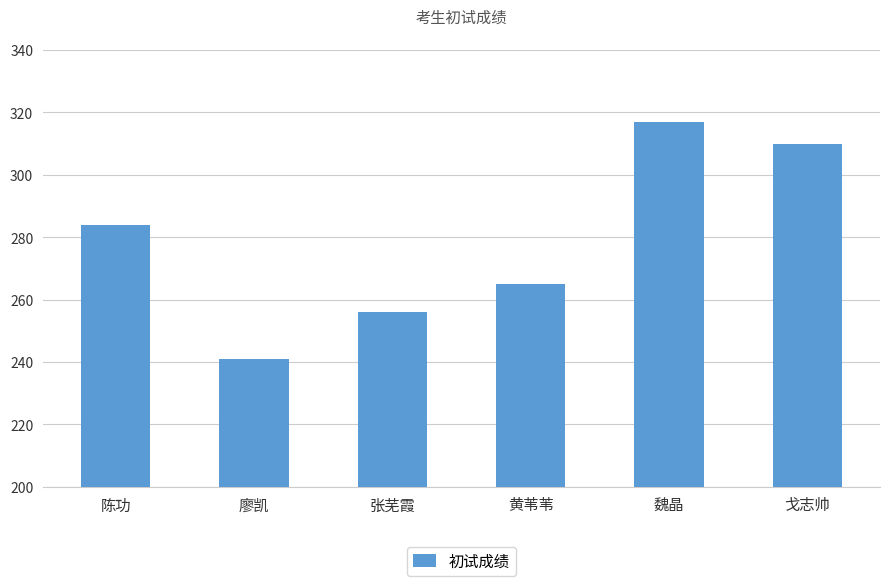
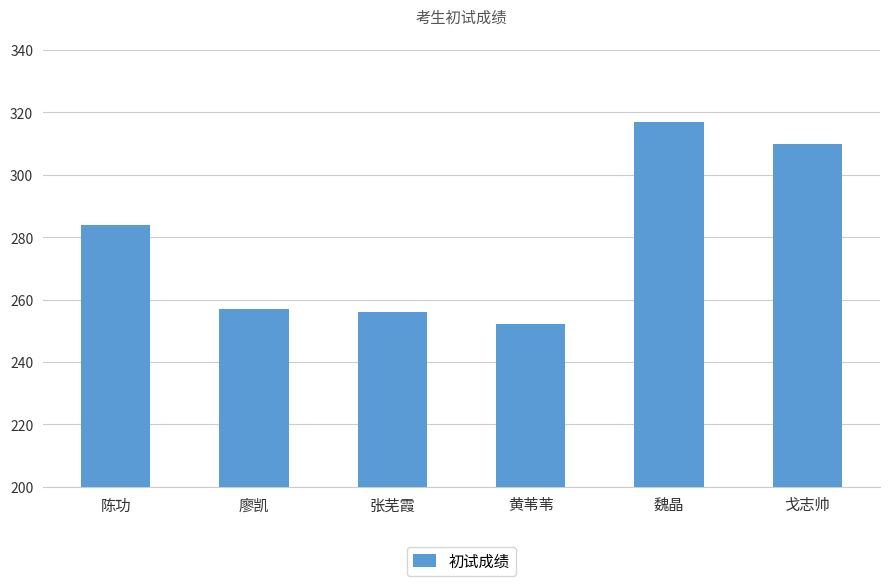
廖凯: 241 -> 257
黄苇苇: 265 -> 252
